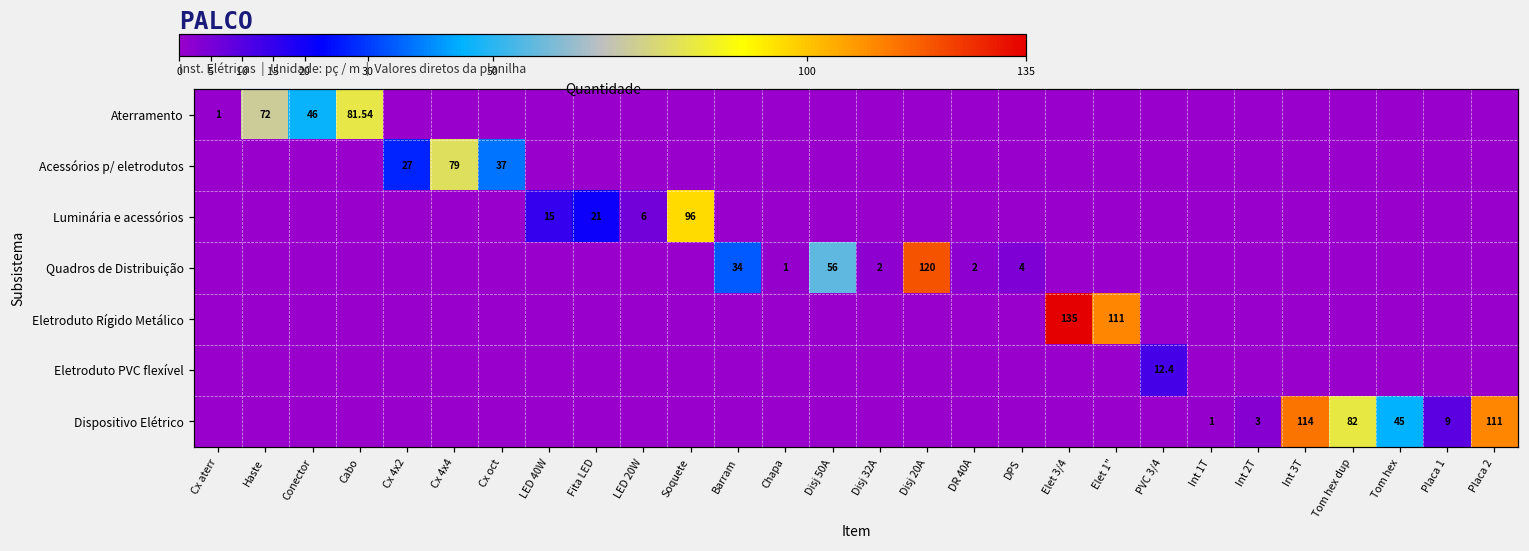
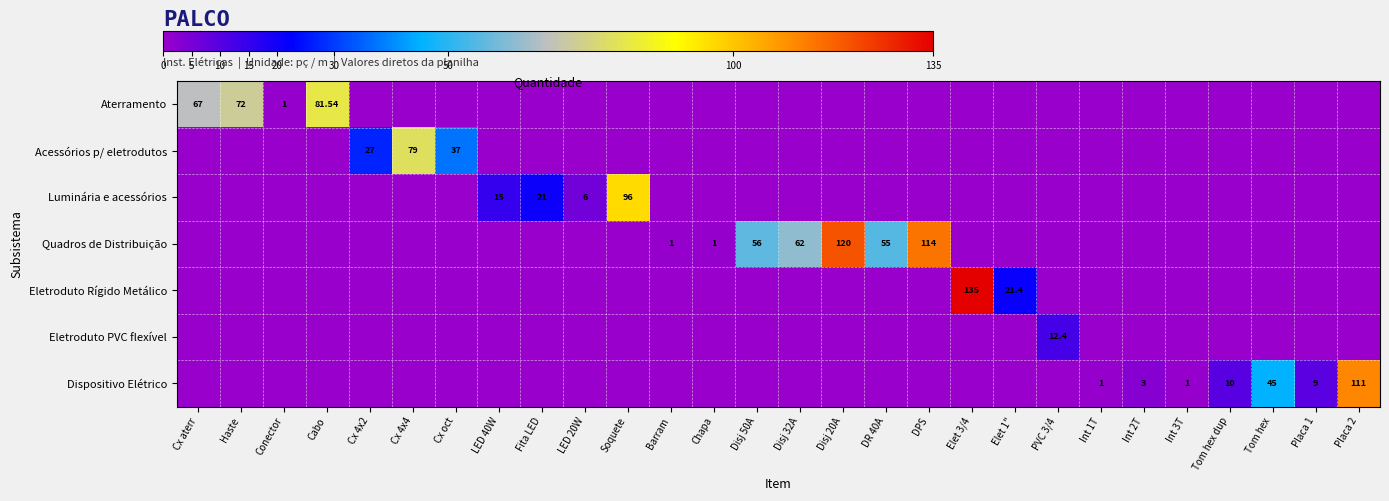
Aterramento, Cx aterr: 1 -> 67
Aterramento, Conector: 46 -> 1
Quadros de Distribuição, Barram: 34 -> 1
Quadros de Distribuição, Disj 32A: 2 -> 62
Quadros de Distribuição, DR 40A: 2 -> 55
Quadros de Distribuição, DPS: 4 -> 114
Eletroduto Rígido Metálico, Elet 1": 111 -> 21.4
Dispositivo Elétrico, Int 3T: 114 -> 1
Dispositivo Elétrico, Tom hex dup: 82 -> 10
